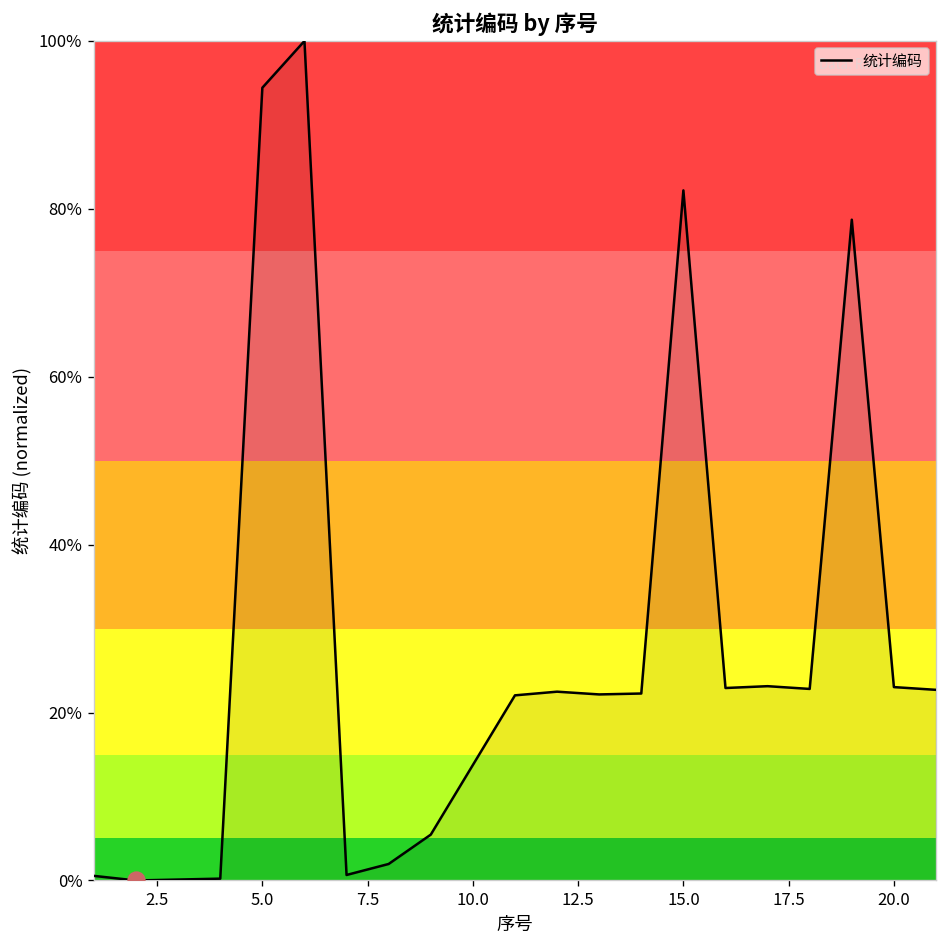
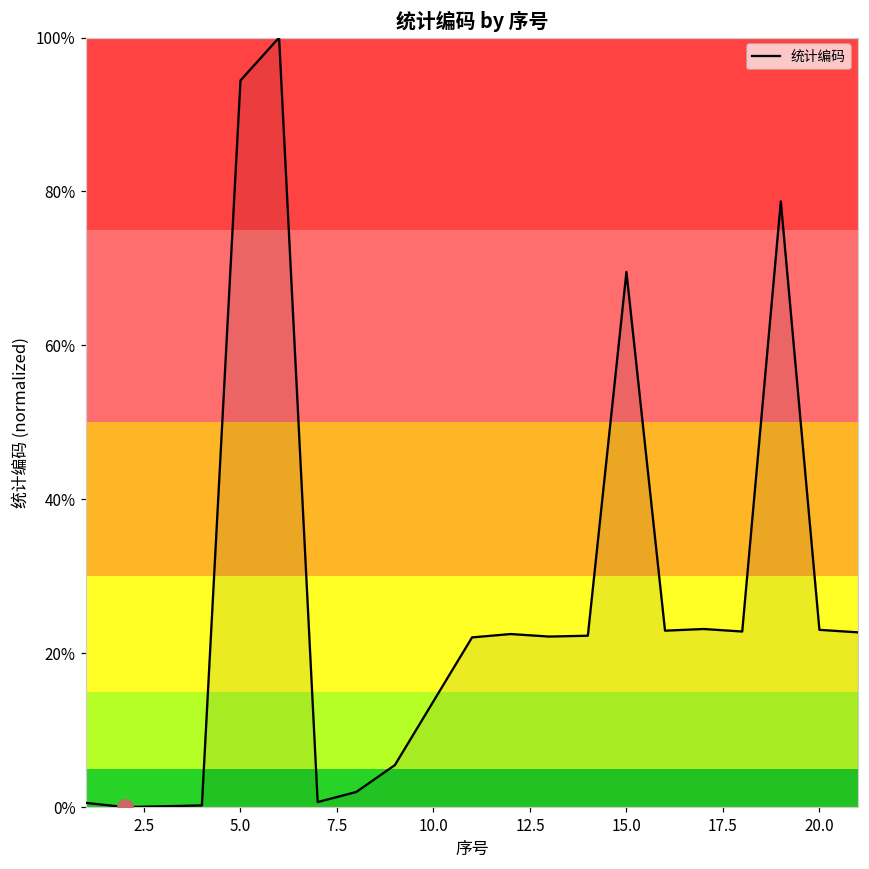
统计编码, 15.0: 82% -> 70%
